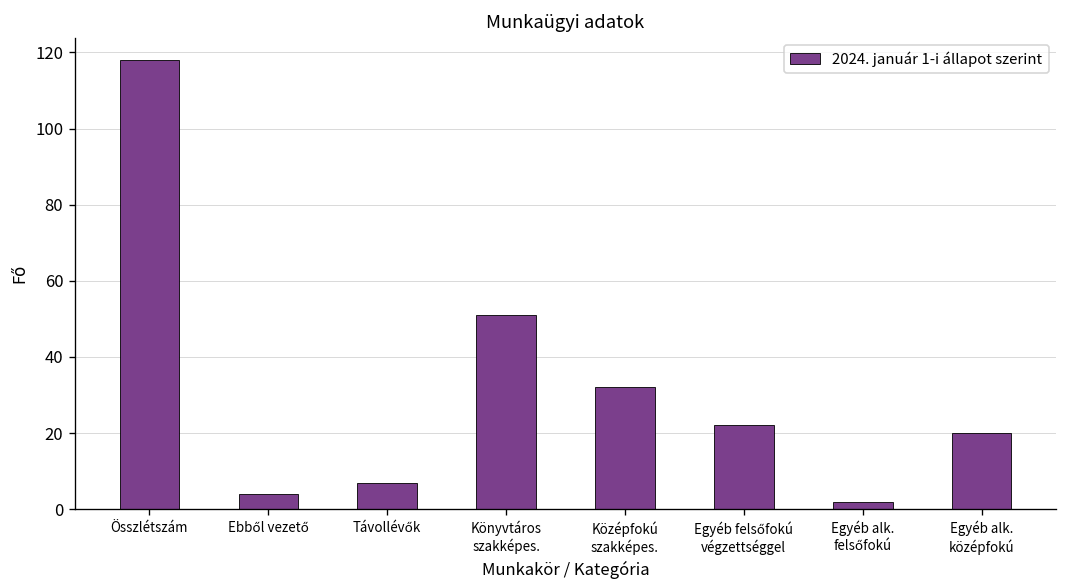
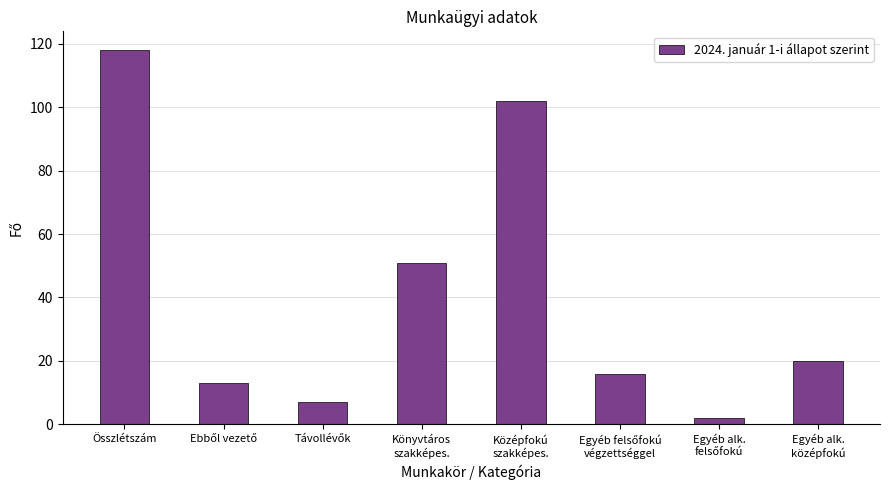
Ebből vezető: 4 -> 13
Középfokú szakképes.: 32 -> 102
Egyéb felsőfokú végzettséggel: 22 -> 16
